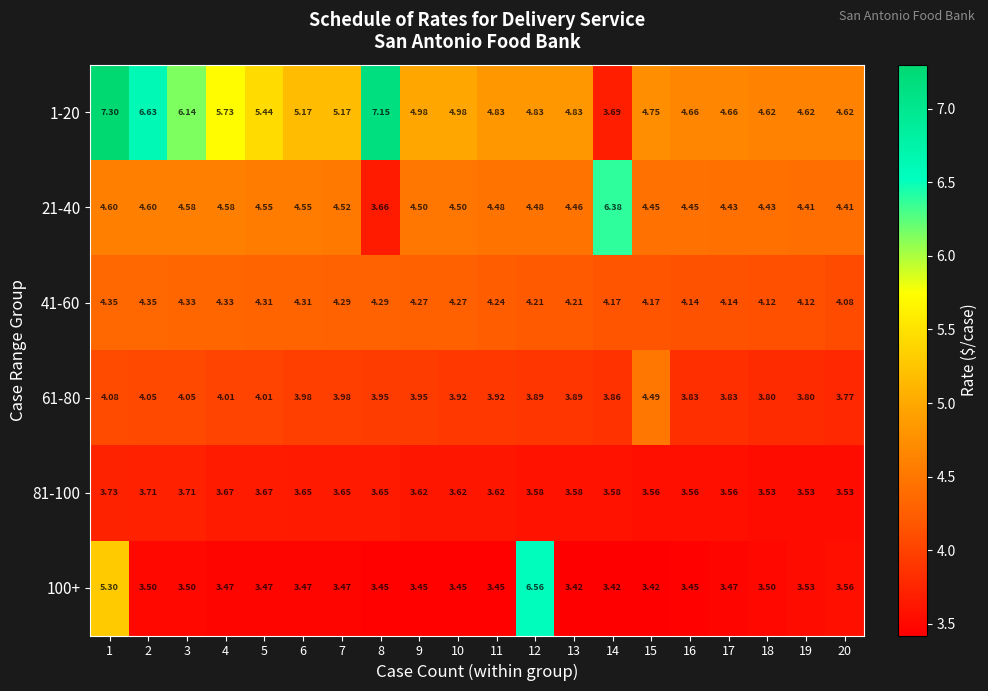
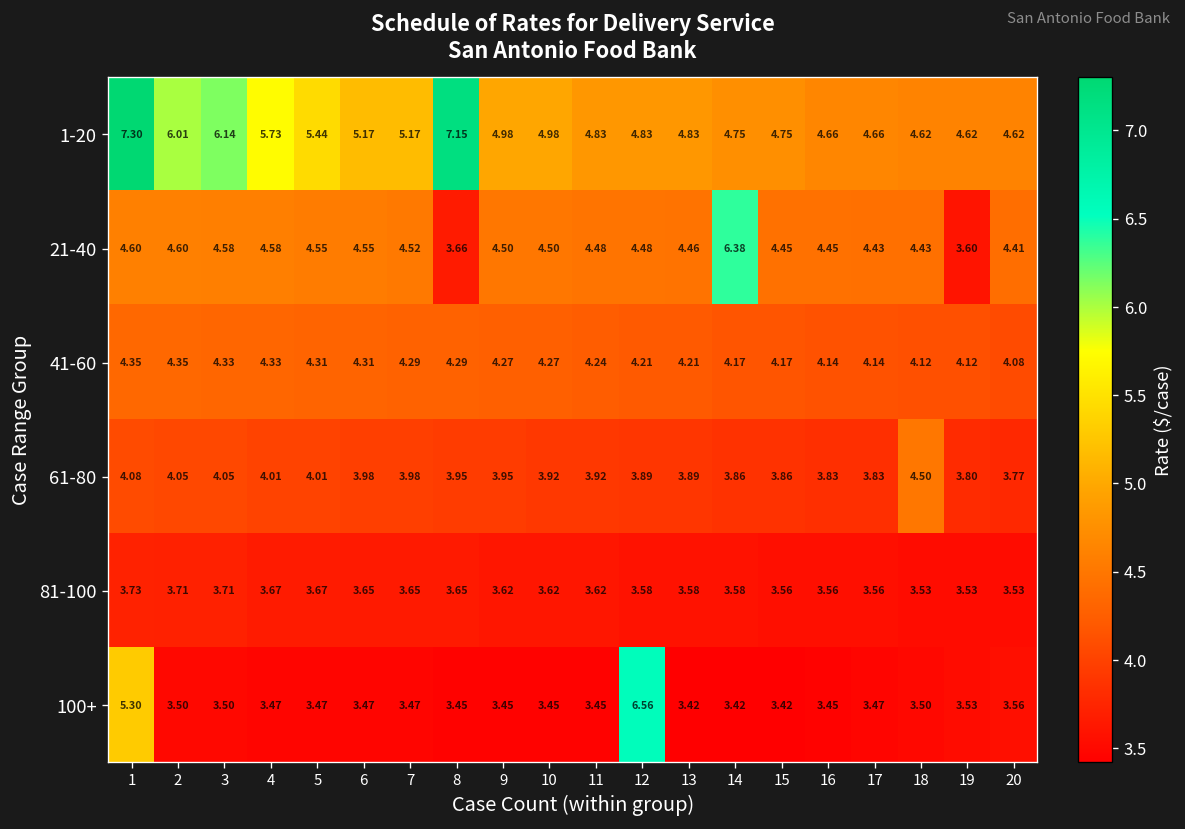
1-20, 2: 6.63 -> 6.01
1-20, 14: 3.69 -> 4.75
21-40, 19: 4.41 -> 3.60
61-80, 15: 4.49 -> 3.86
61-80, 18: 3.80 -> 4.50
